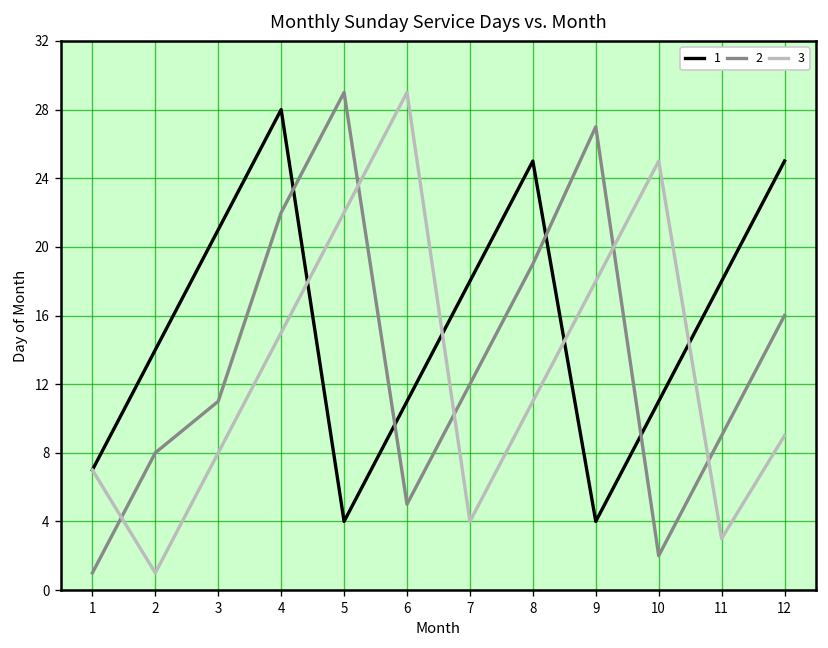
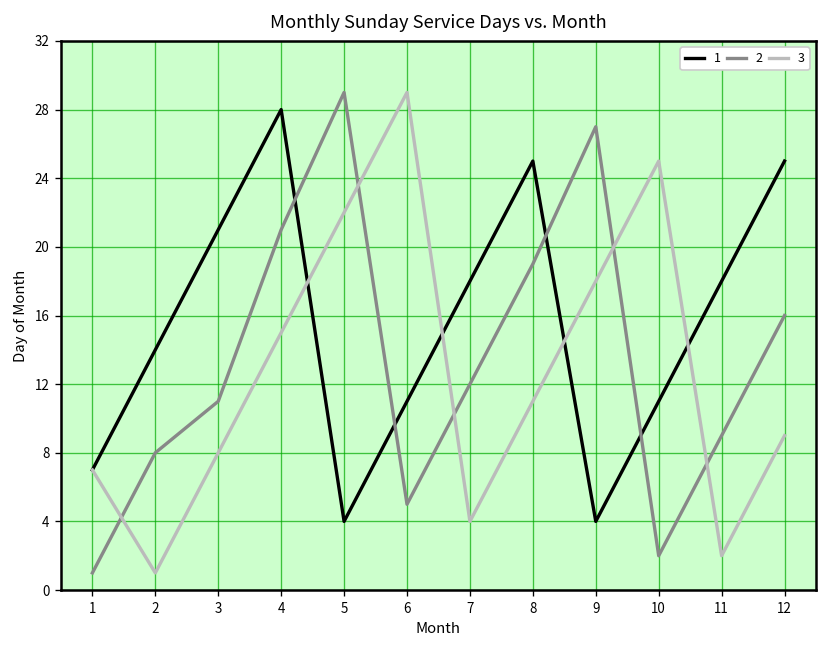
2, 4: 22 -> 21
3, 11: 3 -> 2
